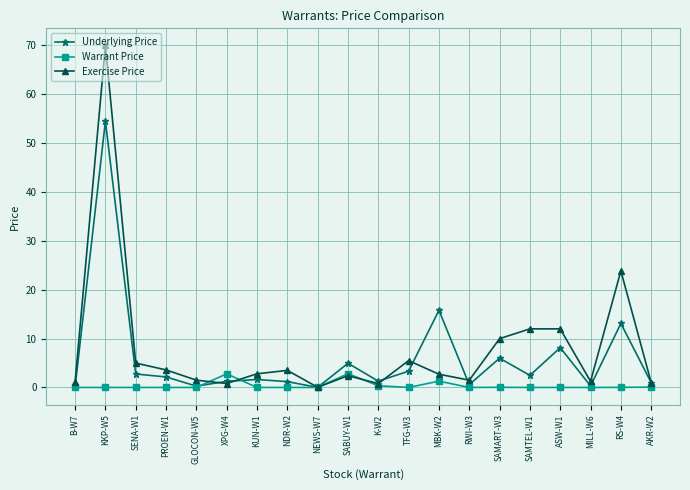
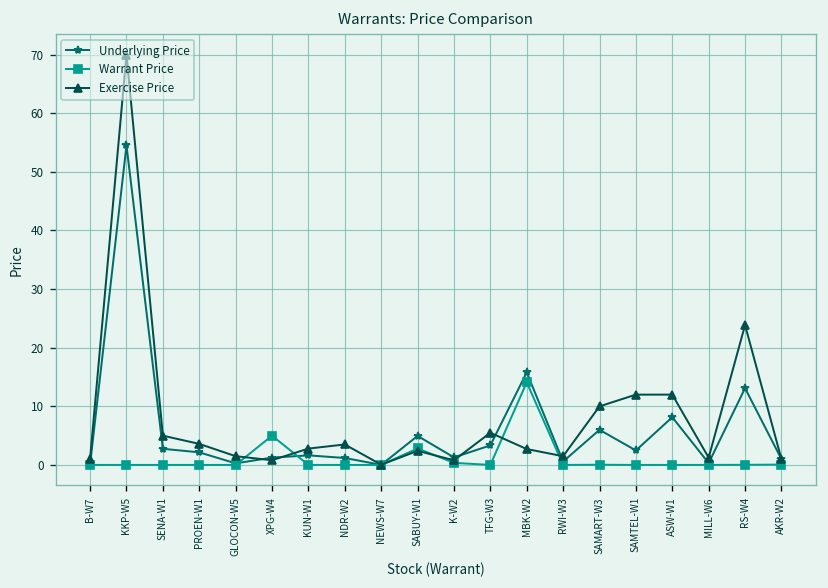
Warrant Price, XPG-W4: 3 -> 5
Warrant Price, MBK-W2: 1 -> 14
